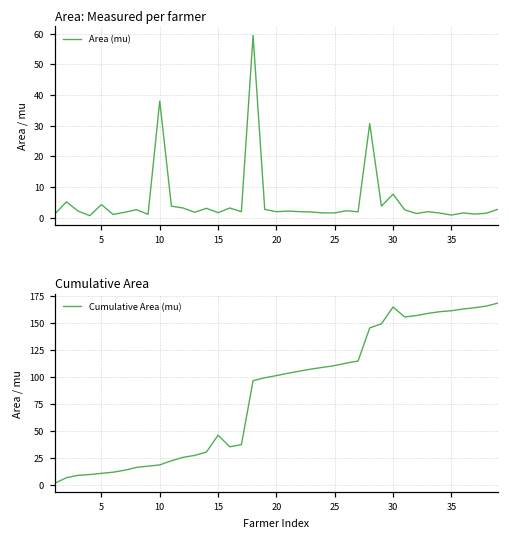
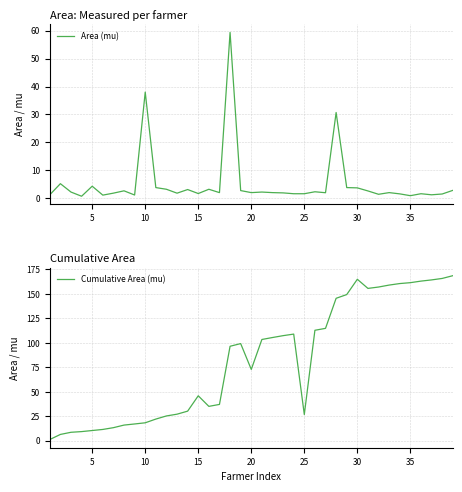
Area: Measured per farmer, 30: 8 -> 4
Cumulative Area, 20: 100 -> 70
Cumulative Area, 25: 110 -> 30
